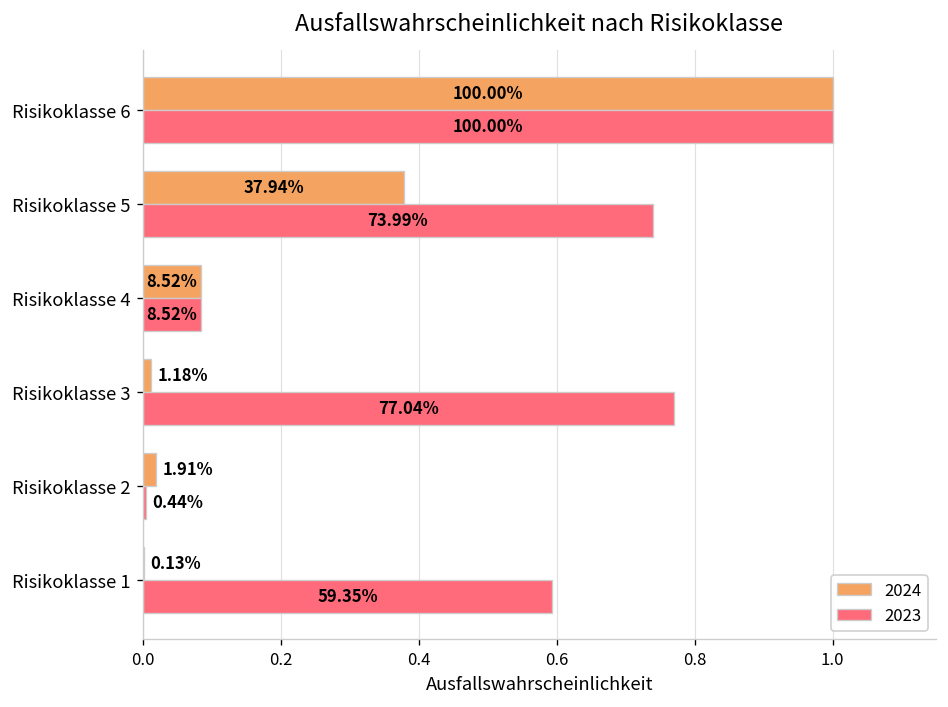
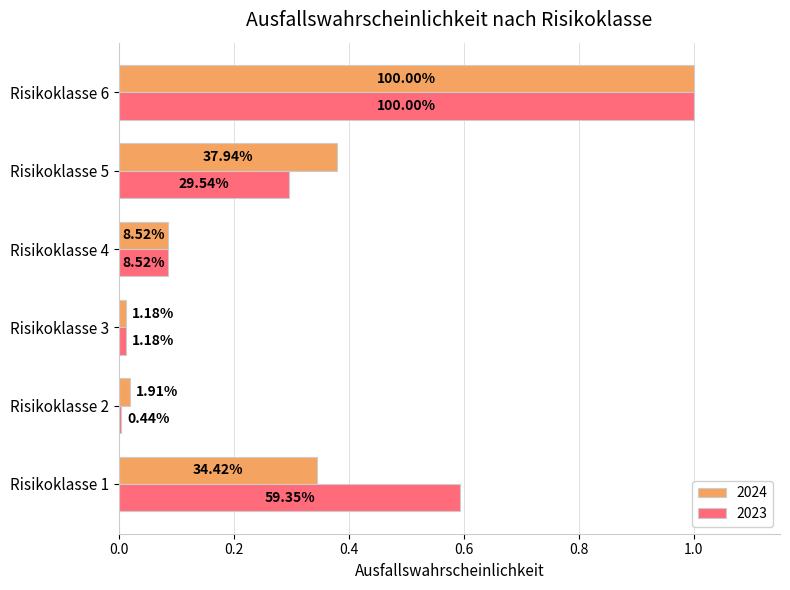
2023, Risikoklasse 5: 73.99% -> 29.54%
2023, Risikoklasse 3: 77.04% -> 1.18%
2024, Risikoklasse 1: 0.13% -> 34.42%
